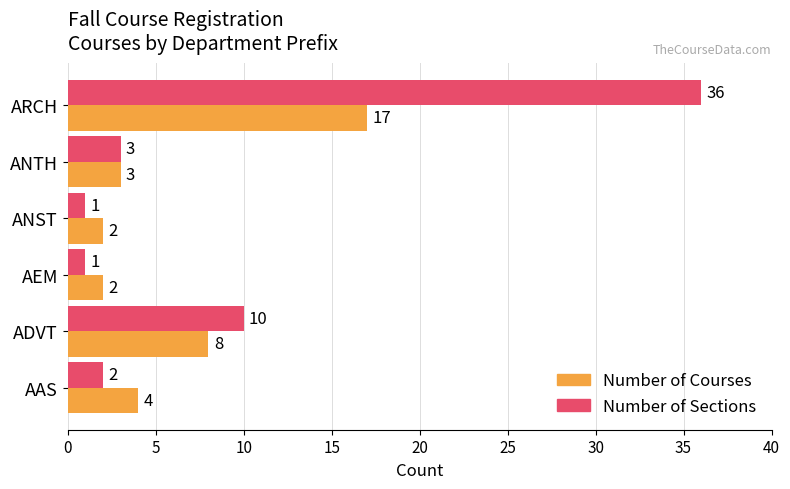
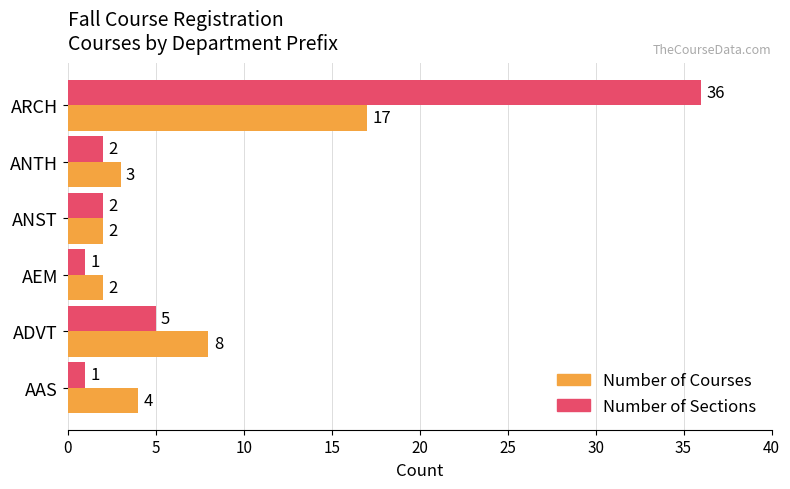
Number of Sections, ANTH: 3 -> 2
Number of Sections, ANST: 1 -> 2
Number of Sections, ADVT: 10 -> 5
Number of Sections, AAS: 2 -> 1
